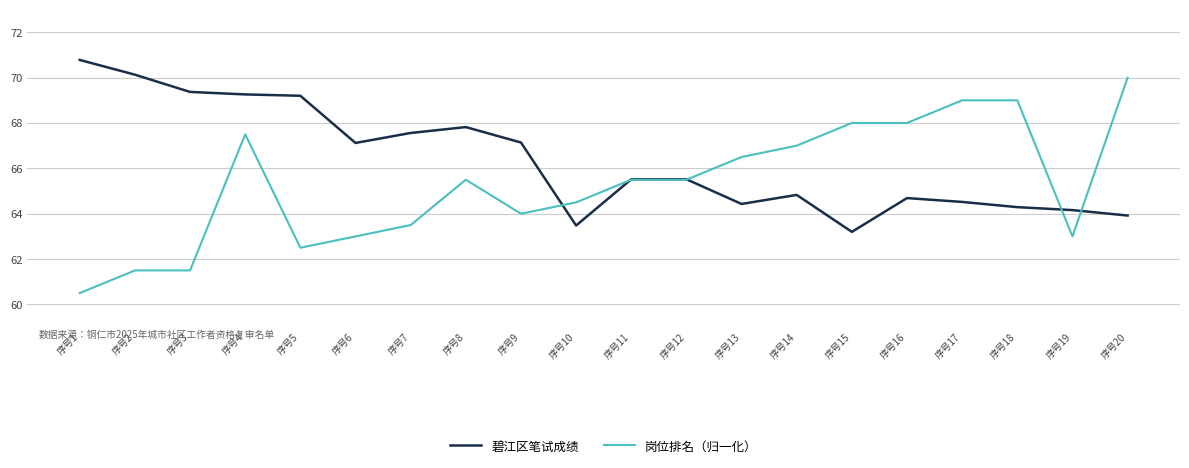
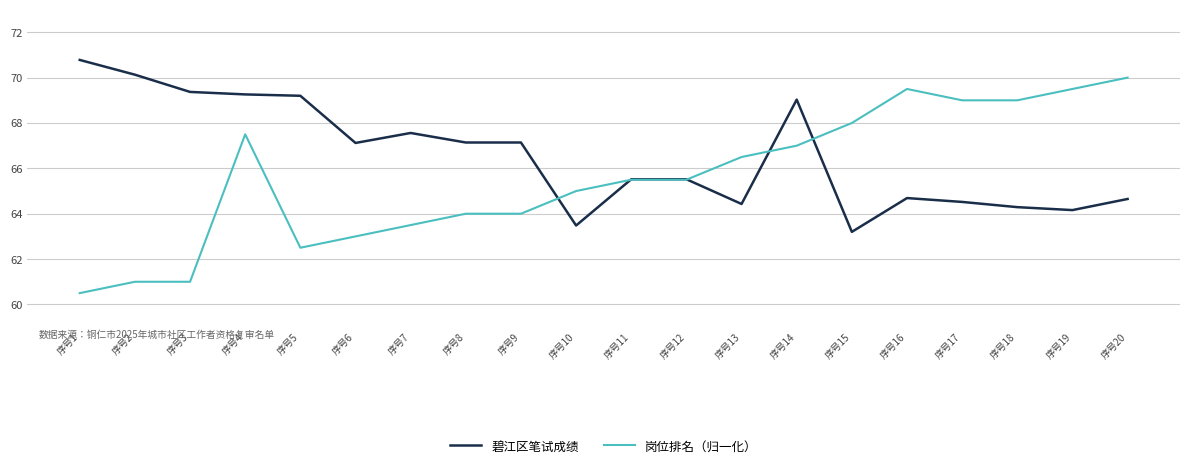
岗位排名（归一化）, 序号2: 61.5 -> 61.0
岗位排名（归一化）, 序号3: 61.5 -> 61.0
碧江区笔试成绩, 序号8: 67.8 -> 67.1
岗位排名（归一化）, 序号8: 65.5 -> 64.0
岗位排名（归一化）, 序号10: 64.5 -> 65.0
碧江区笔试成绩, 序号14: 64.8 -> 69.0
岗位排名（归一化）, 序号16: 68.0 -> 69.5
岗位排名（归一化）, 序号19: 63.0 -> 69.5
碧江区笔试成绩, 序号20: 63.9 -> 64.7
